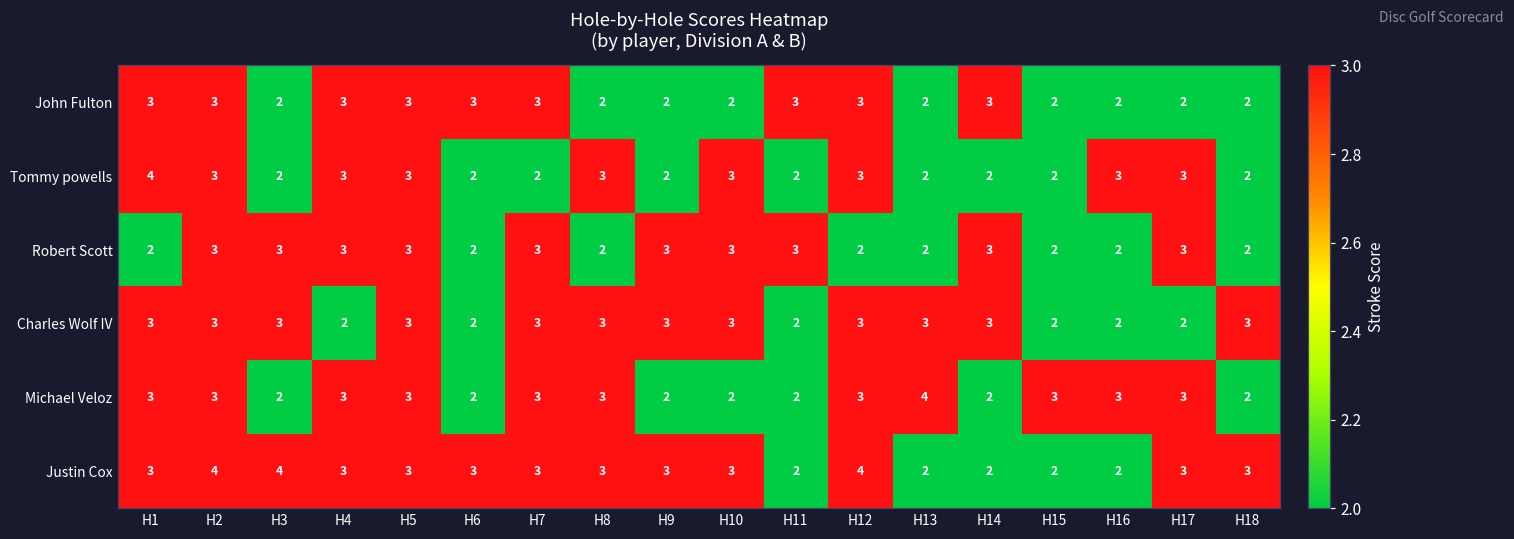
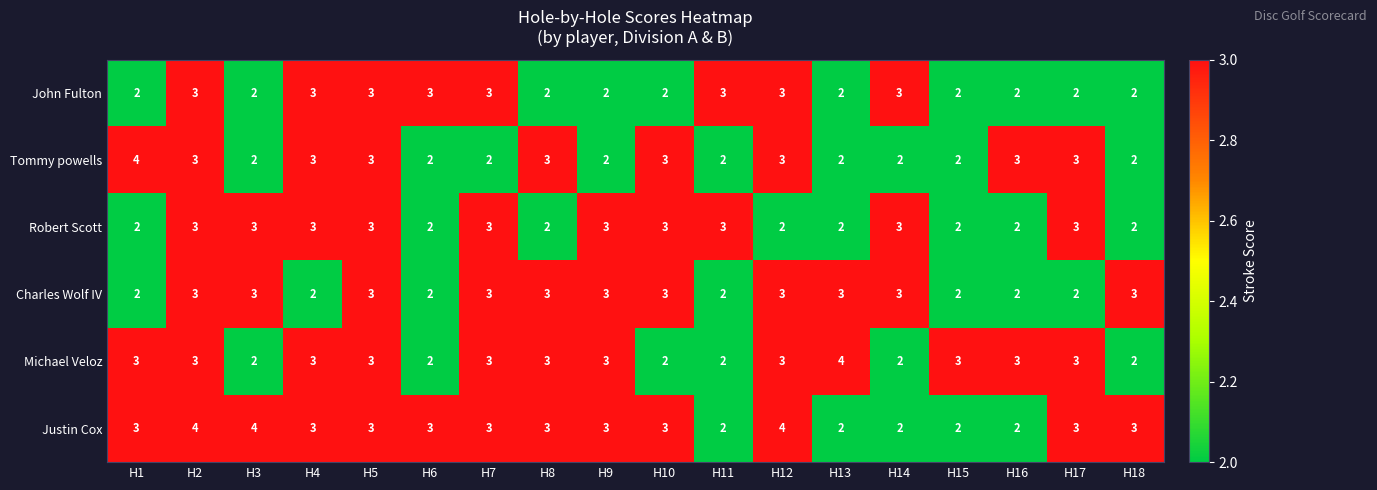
John Fulton, H1: 3 -> 2
Charles Wolf IV, H1: 3 -> 2
Michael Veloz, H9: 2 -> 3
